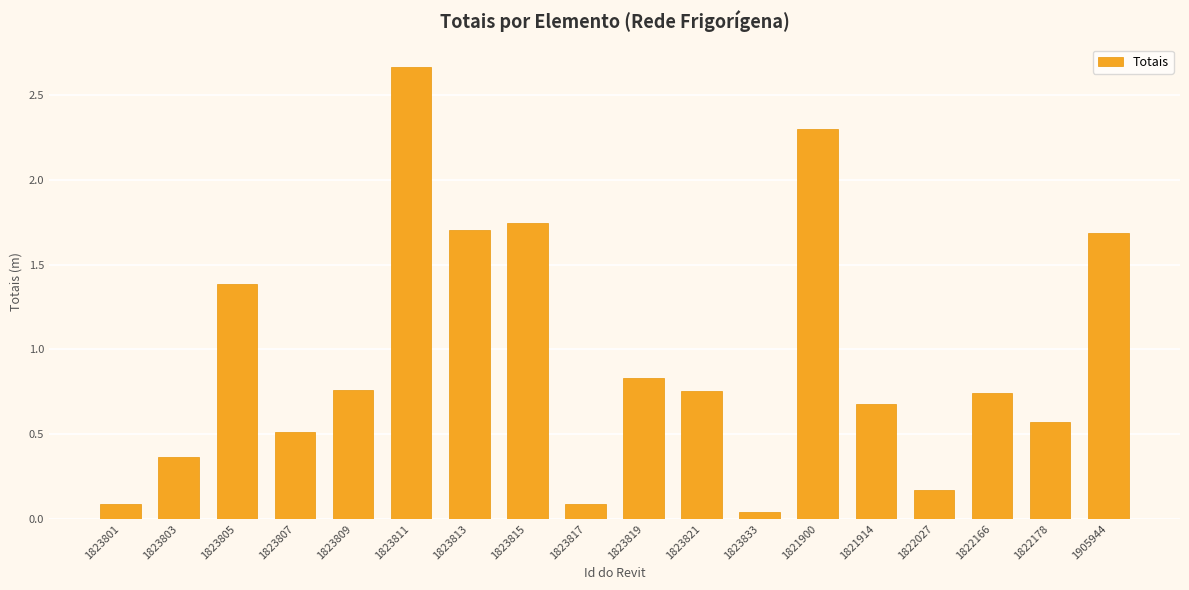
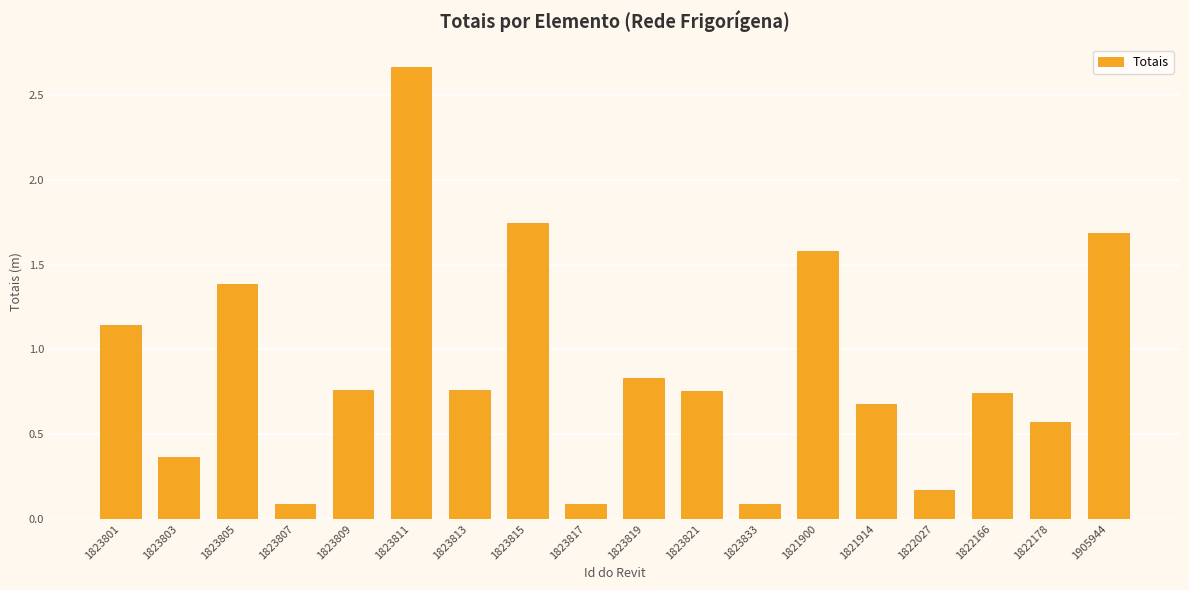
1823801: 0.09 -> 1.14
1823807: 0.51 -> 0.09
1823813: 1.70 -> 0.76
1823833: 0.04 -> 0.09
1821900: 2.30 -> 1.58
